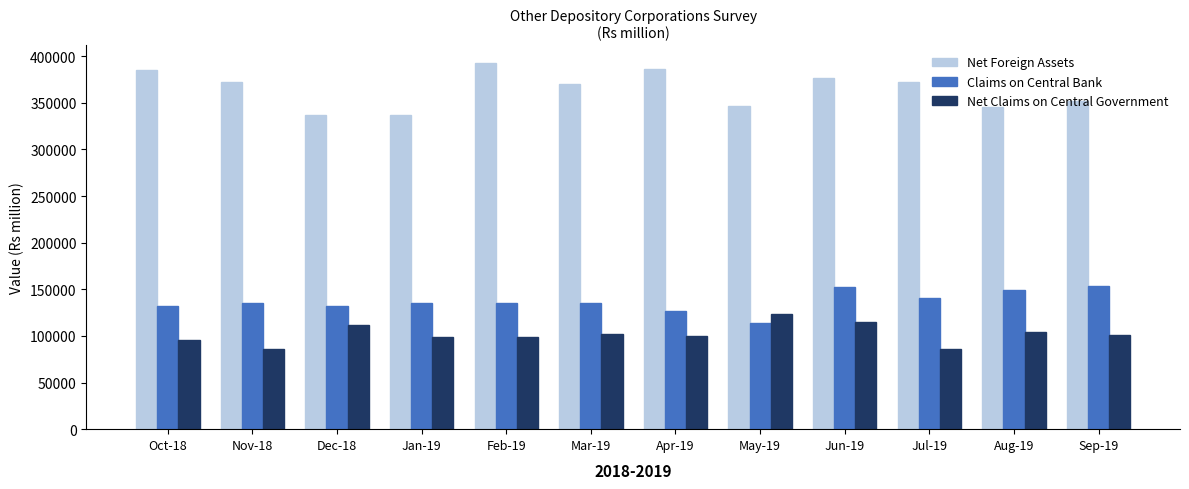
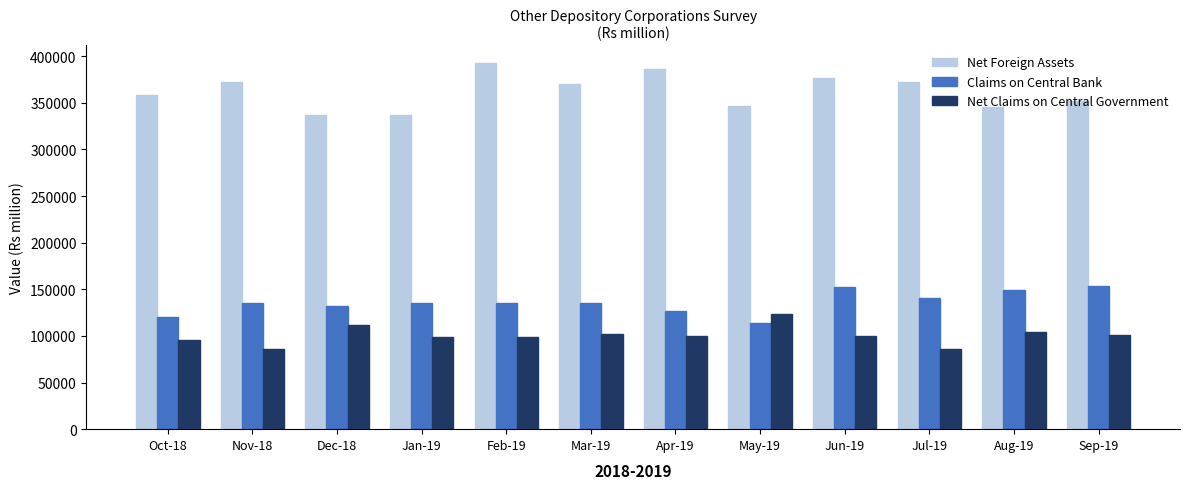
Net Foreign Assets, Oct-18: 390000 -> 360000
Claims on Central Bank, Oct-18: 130000 -> 120000
Net Claims on Central Government, Jun-19: 120000 -> 100000
